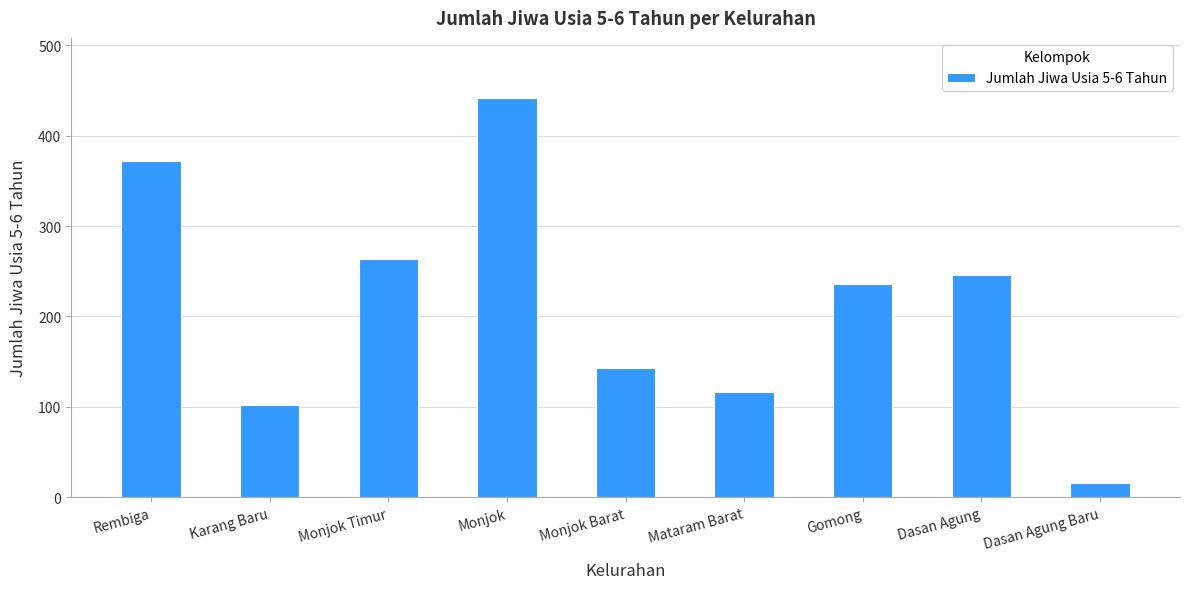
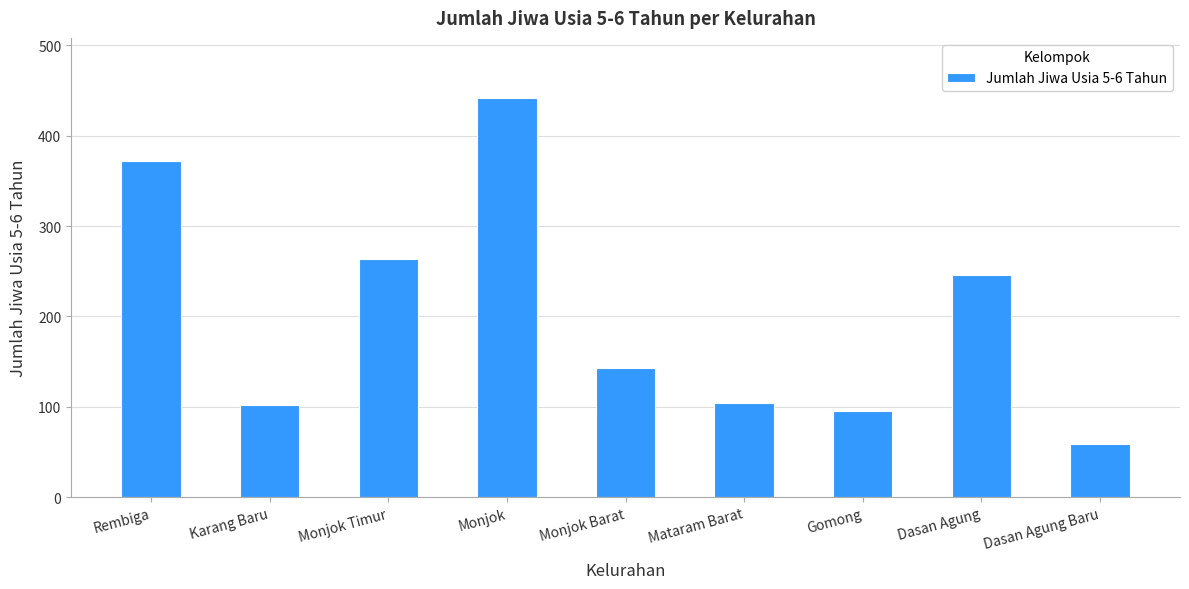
Mataram Barat: 120 -> 100
Gomong: 240 -> 100
Dasan Agung Baru: 20 -> 60
